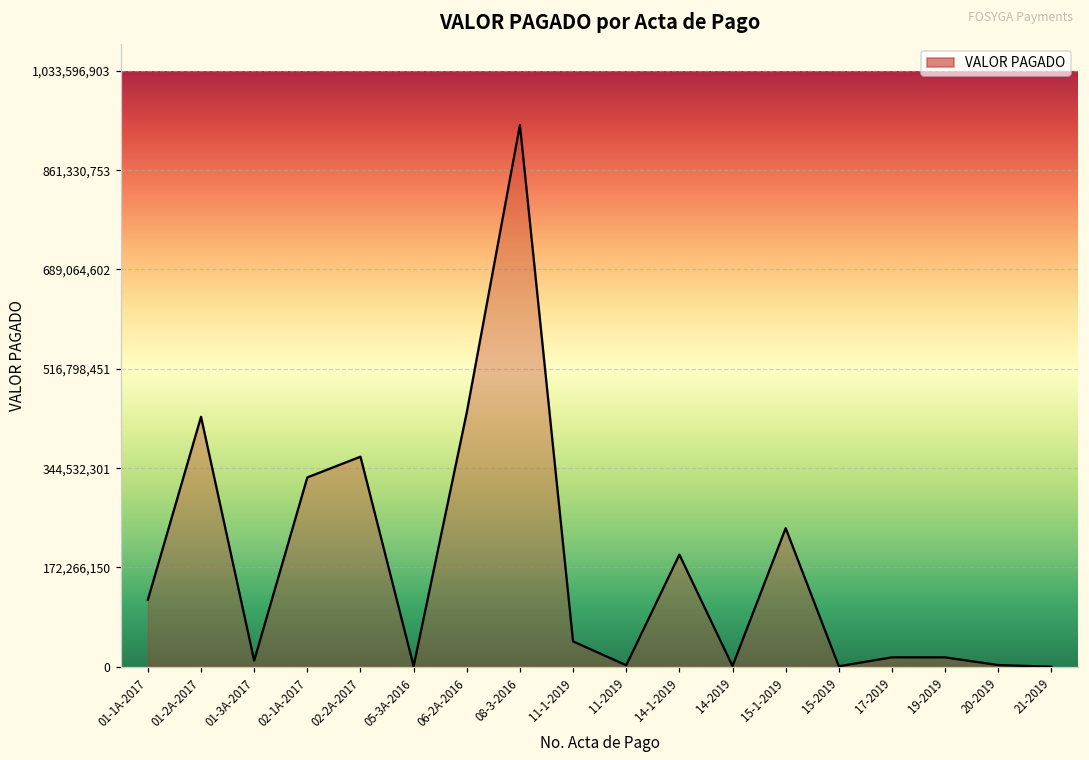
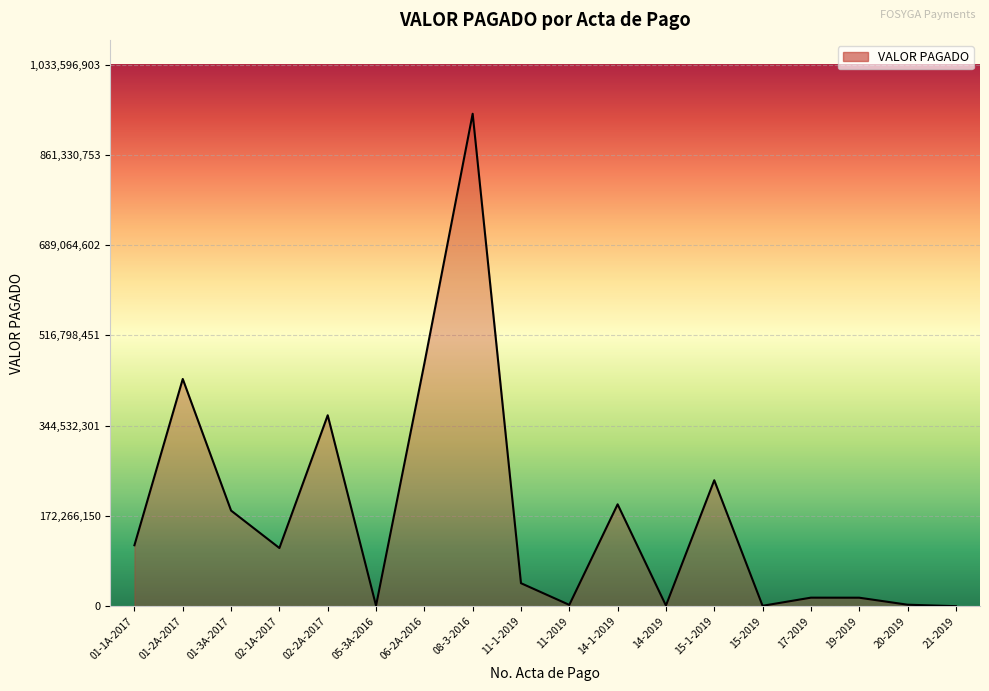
01-3A-2017: 10,000,000 -> 180,000,000
02-1A-2017: 330,000,000 -> 110,000,000
06-2A-2016: 440,000,000 -> 460,000,000
